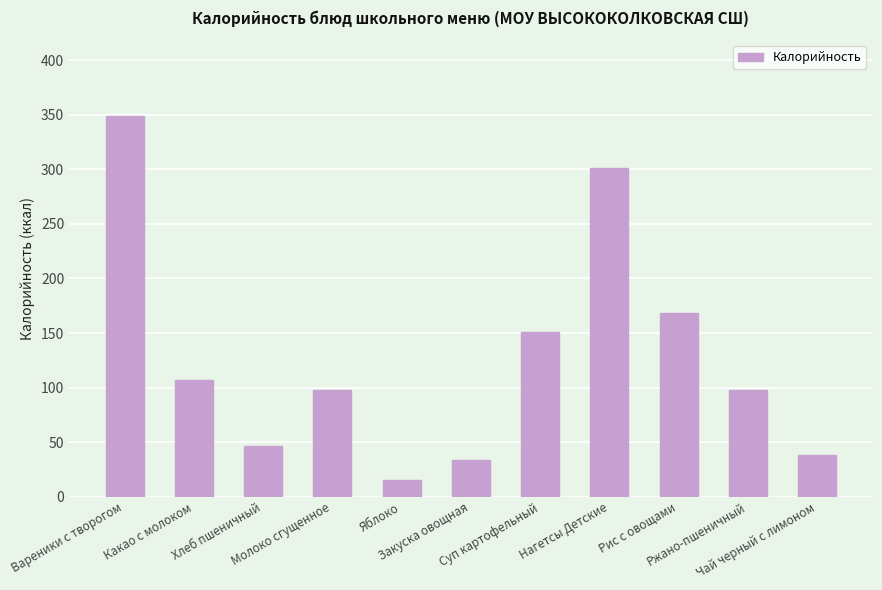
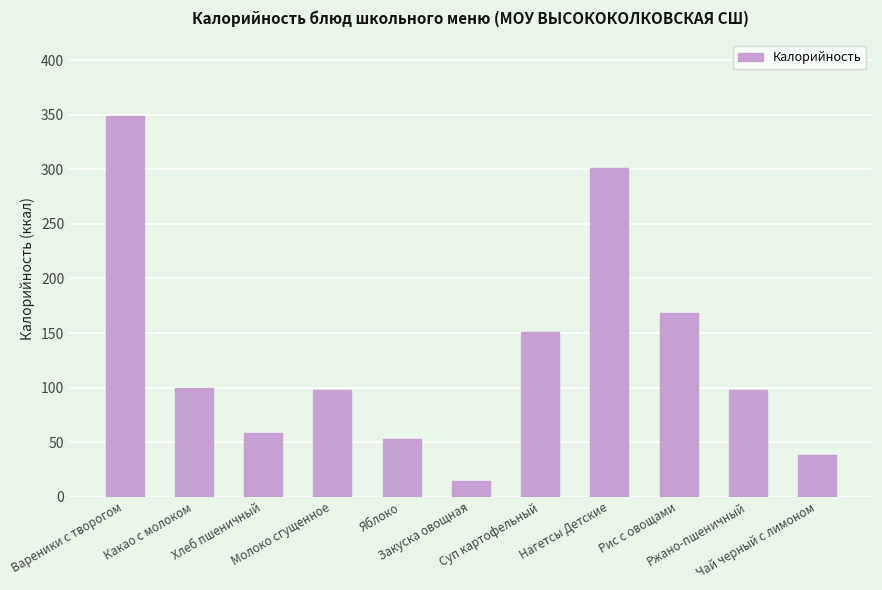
Какао с молоком: 107 -> 100
Хлеб пшеничный: 47 -> 58
Яблоко: 15 -> 53
Закуска овощная: 34 -> 15
